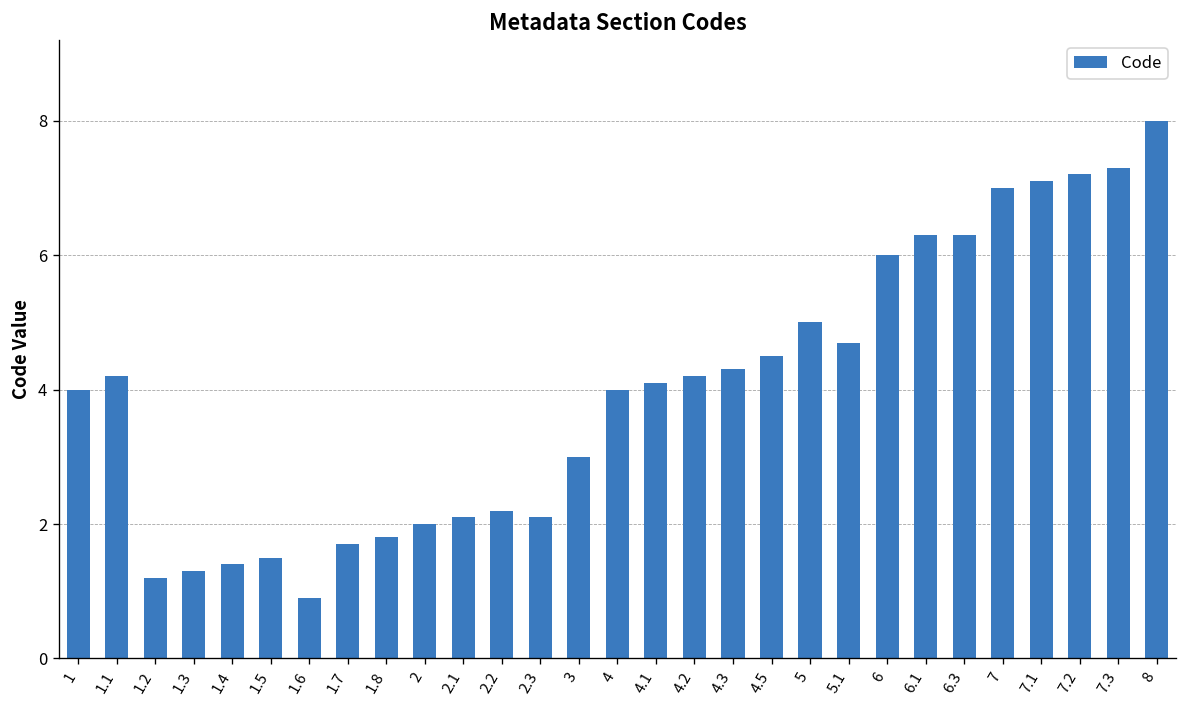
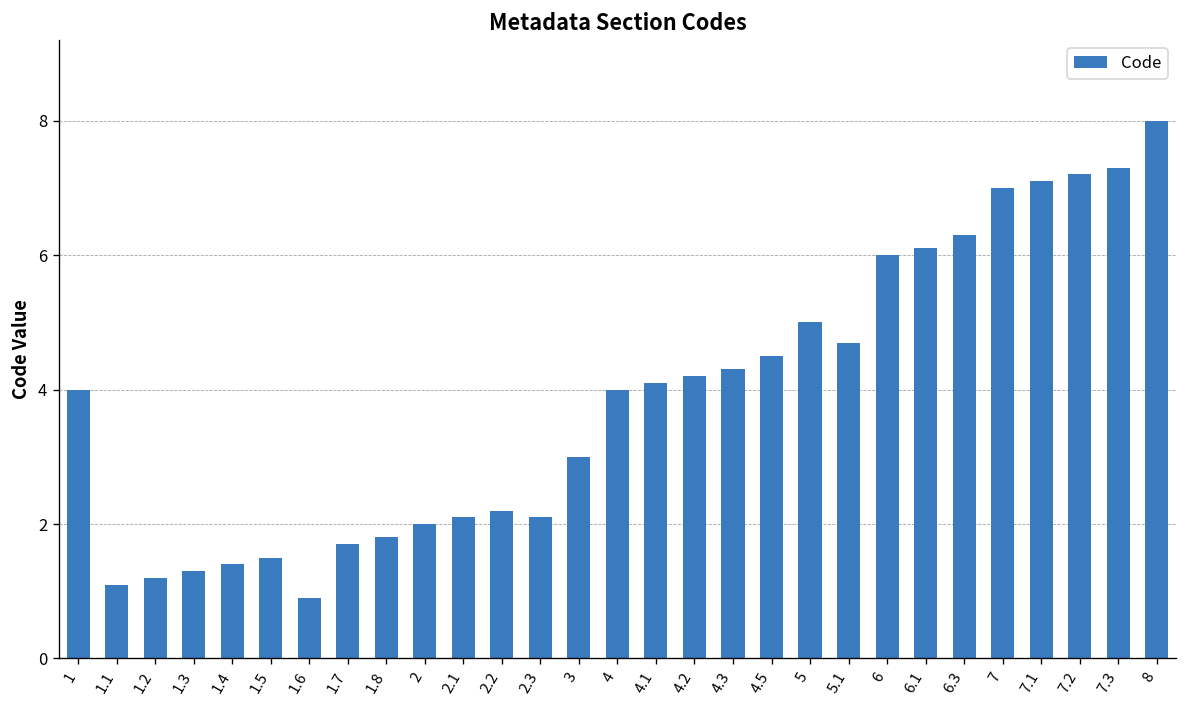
1.1: 4.2 -> 1.1
6.1: 6.3 -> 6.1
